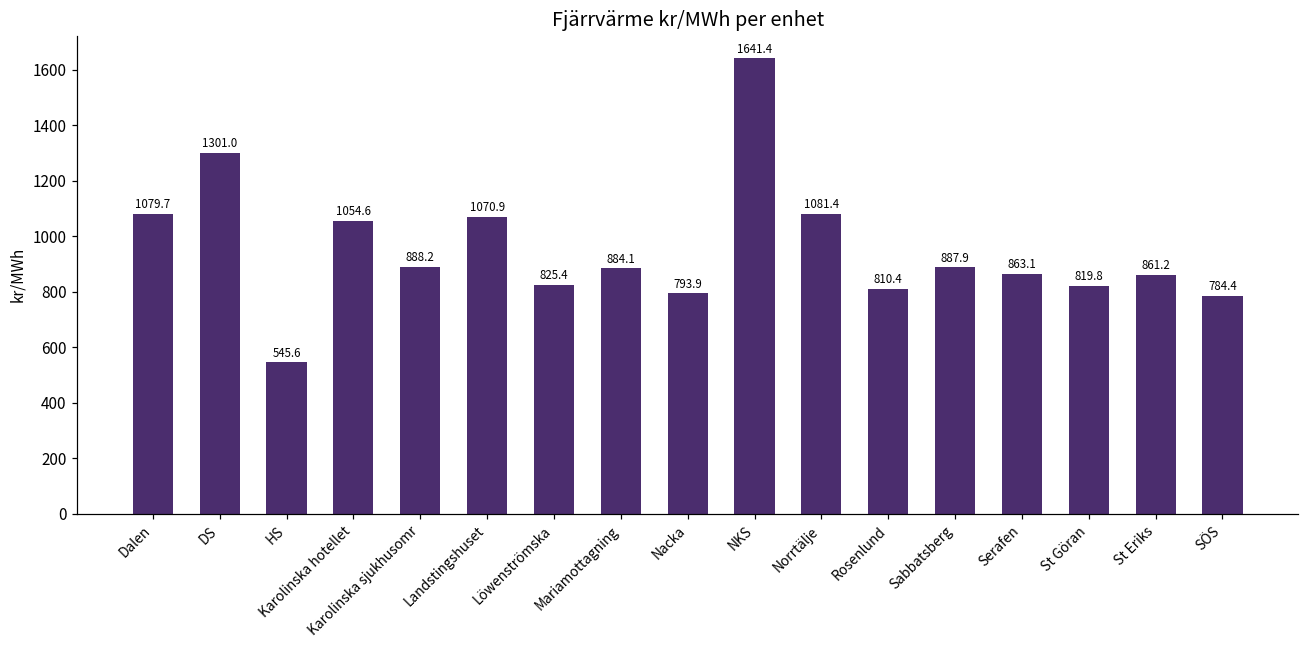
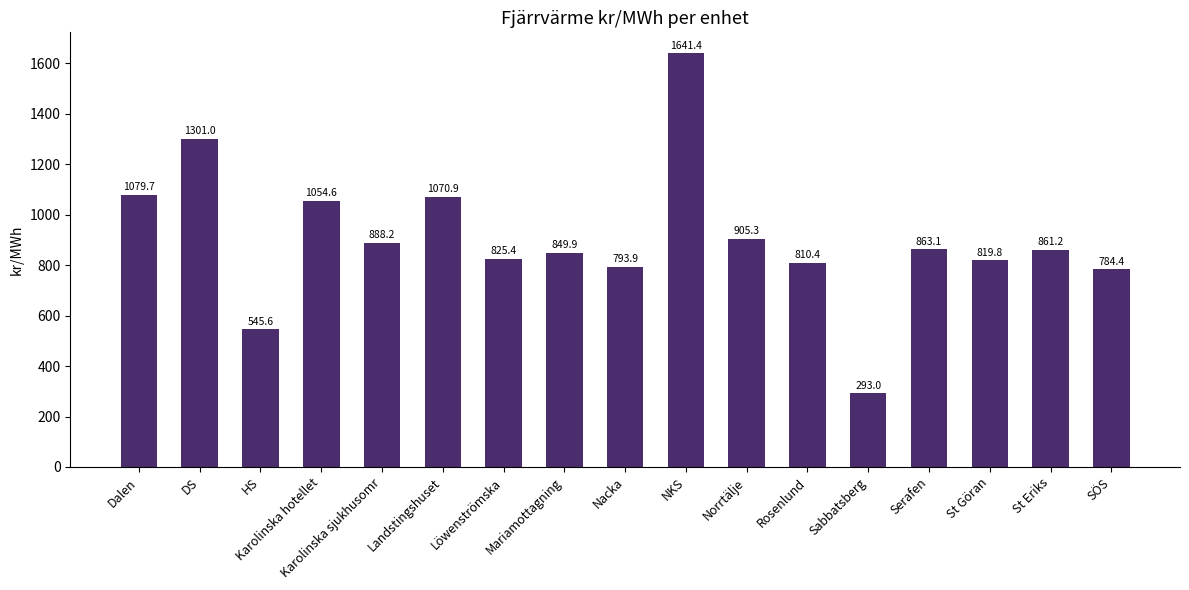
Mariamottagning: 884.1 -> 849.9
Norrtälje: 1081.4 -> 905.3
Sabbatsberg: 887.9 -> 293.0
